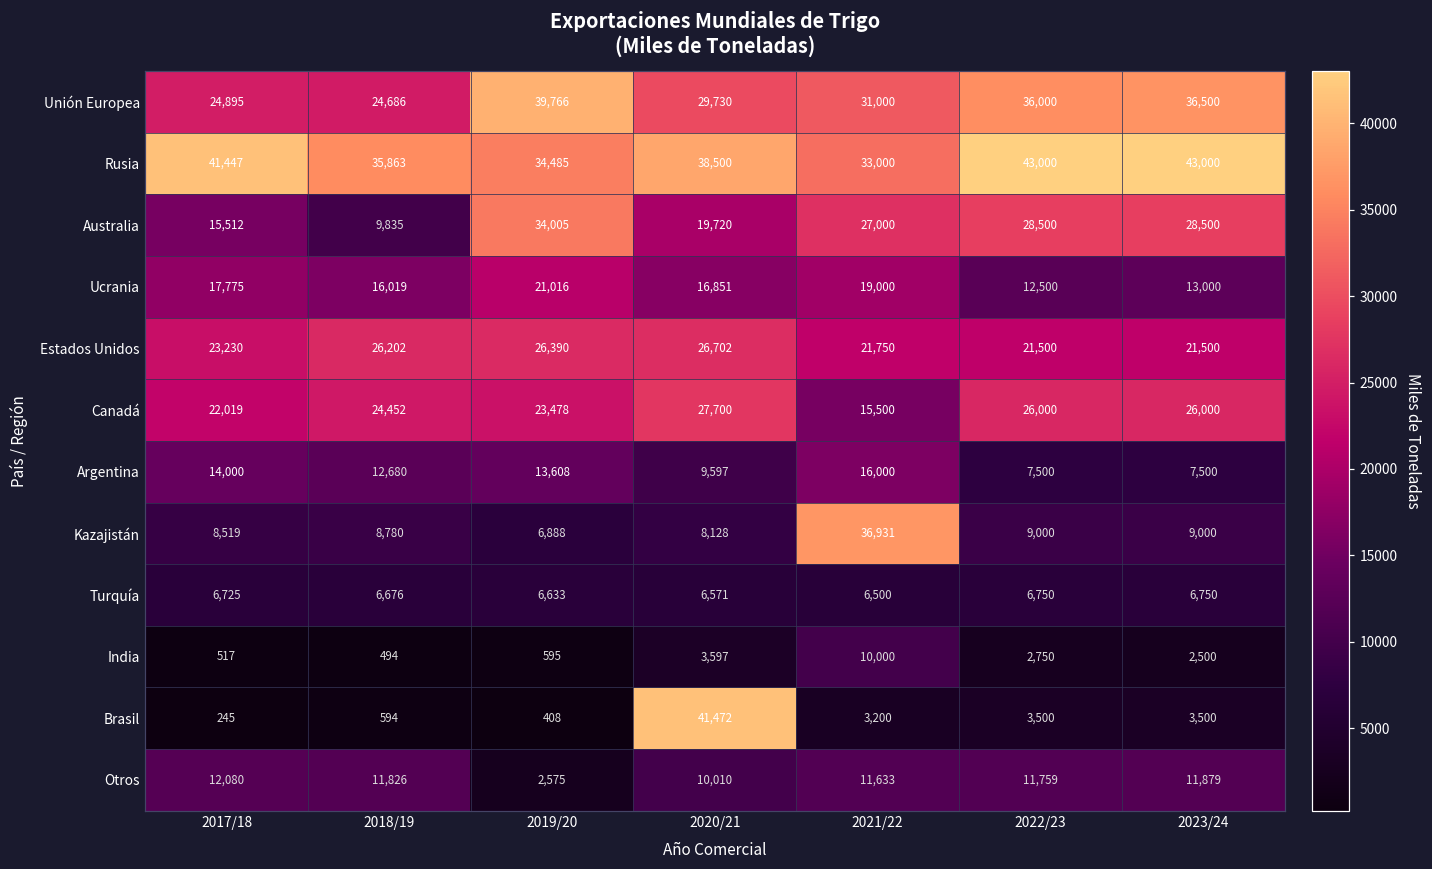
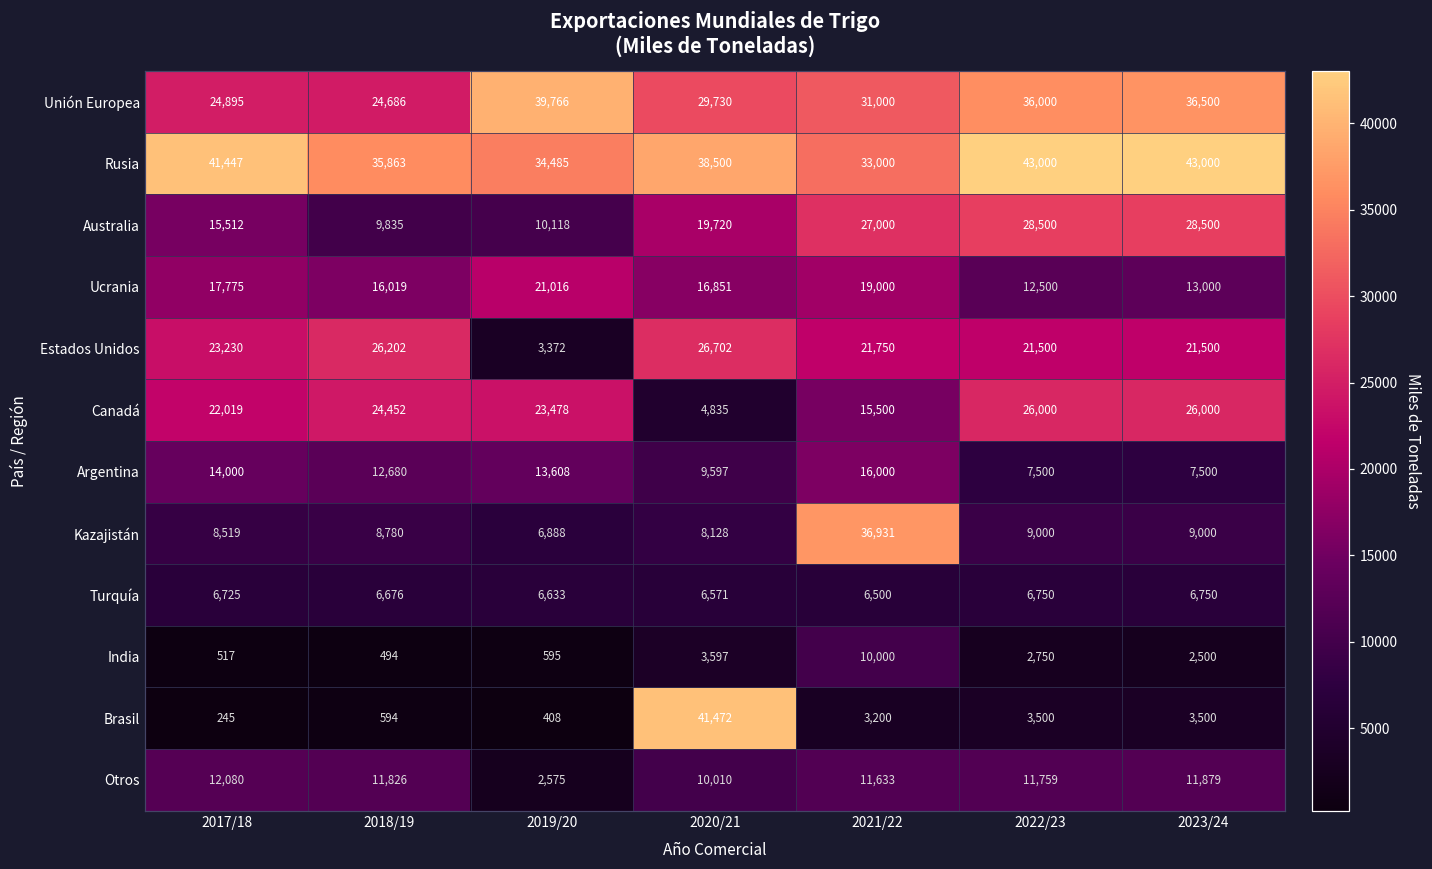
Australia, 2019/20: 34,005 -> 10,118
Estados Unidos, 2019/20: 26,390 -> 3,372
Canadá, 2020/21: 27,700 -> 4,835
